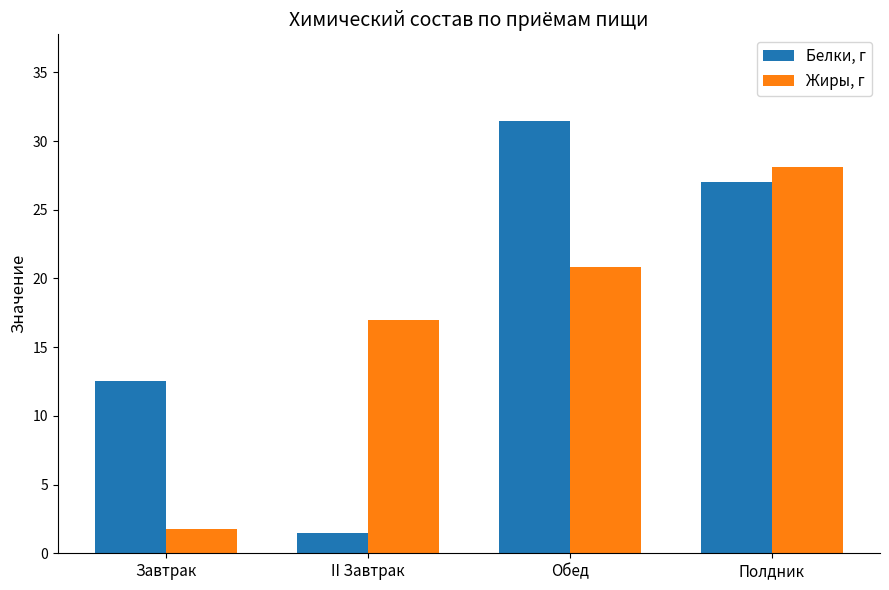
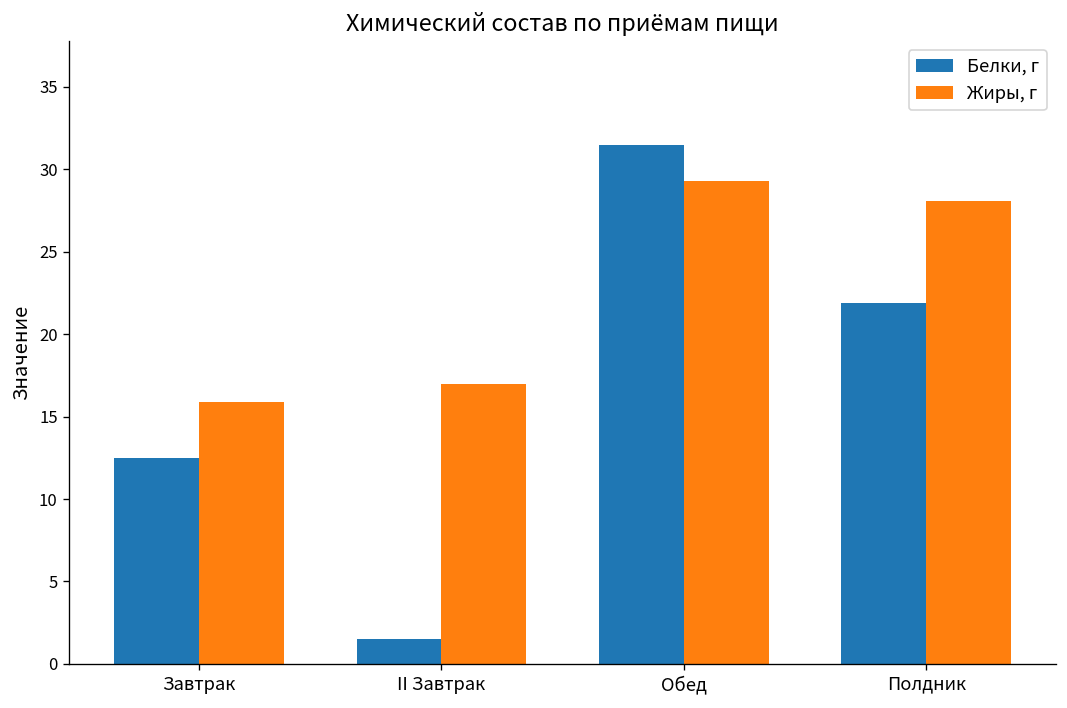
Жиры, г, Завтрак: 1.8 -> 15.9
Жиры, г, Обед: 20.8 -> 29.3
Белки, г, Полдник: 27.0 -> 21.9
